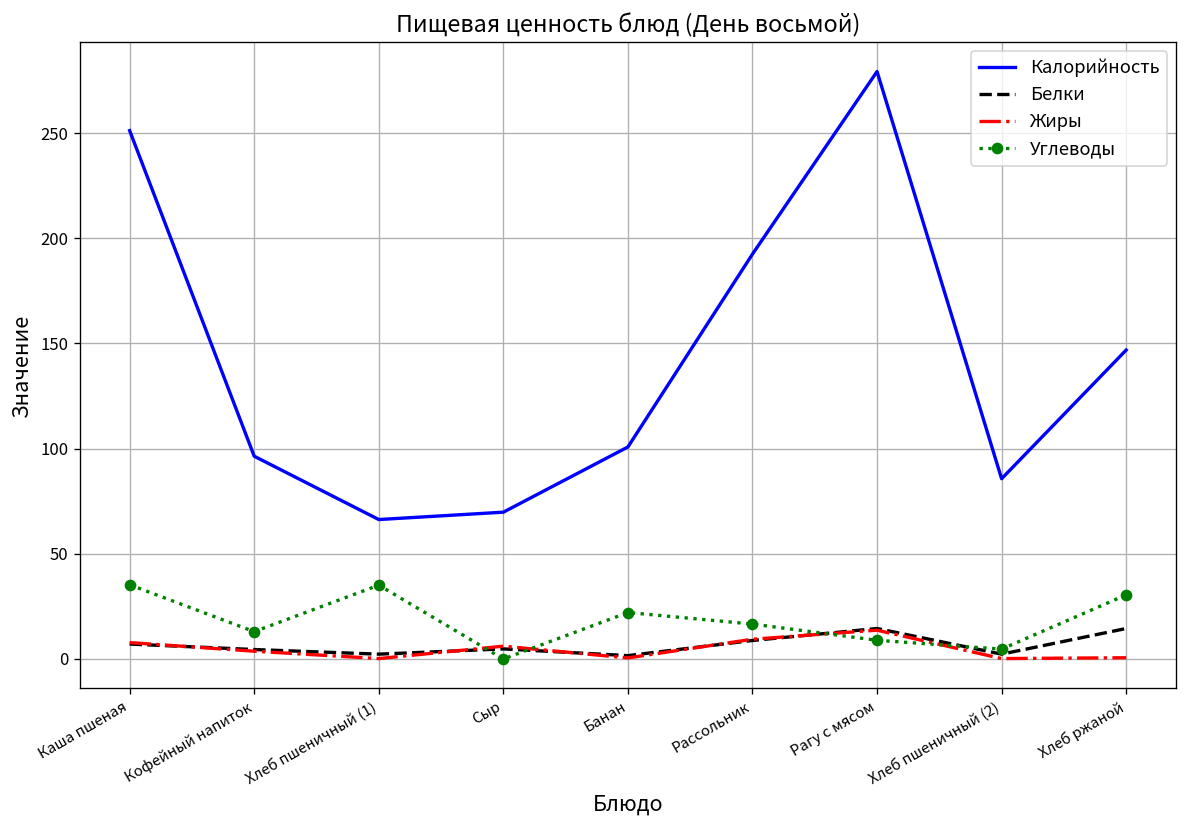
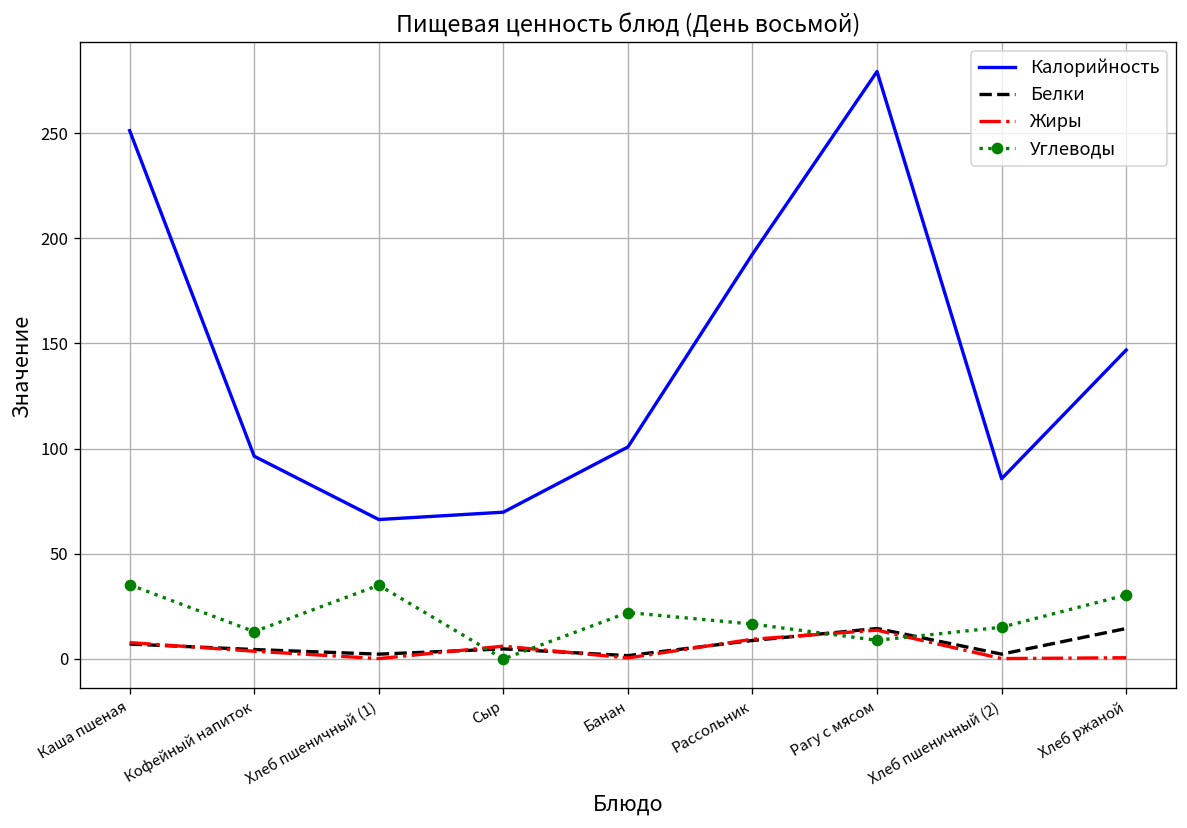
Углеводы, Хлеб пшеничный (2): 5 -> 15
